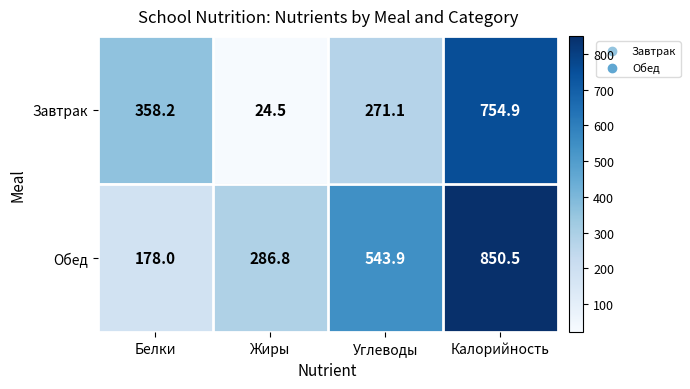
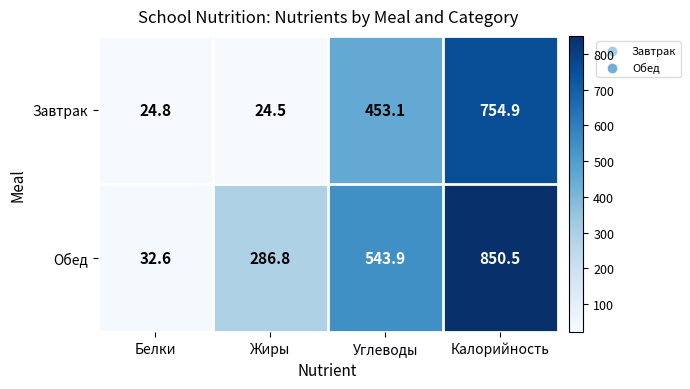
Завтрак, Белки: 358.2 -> 24.8
Завтрак, Углеводы: 271.1 -> 453.1
Обед, Белки: 178.0 -> 32.6
